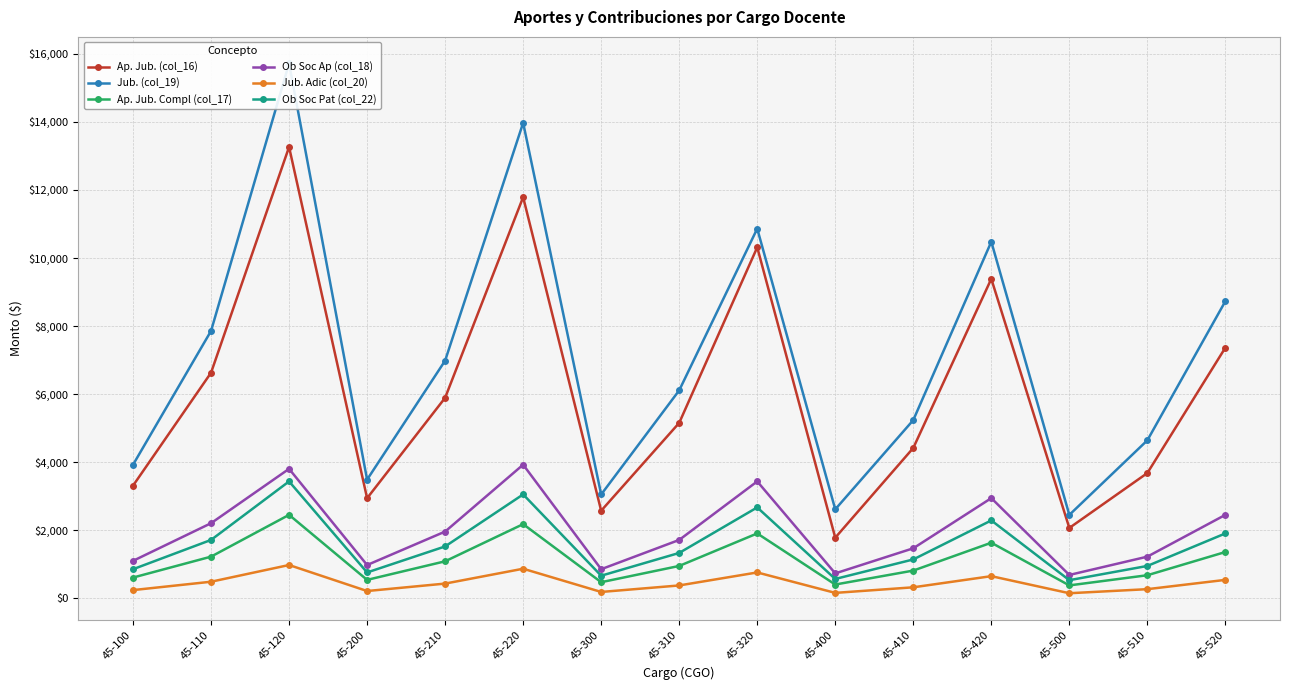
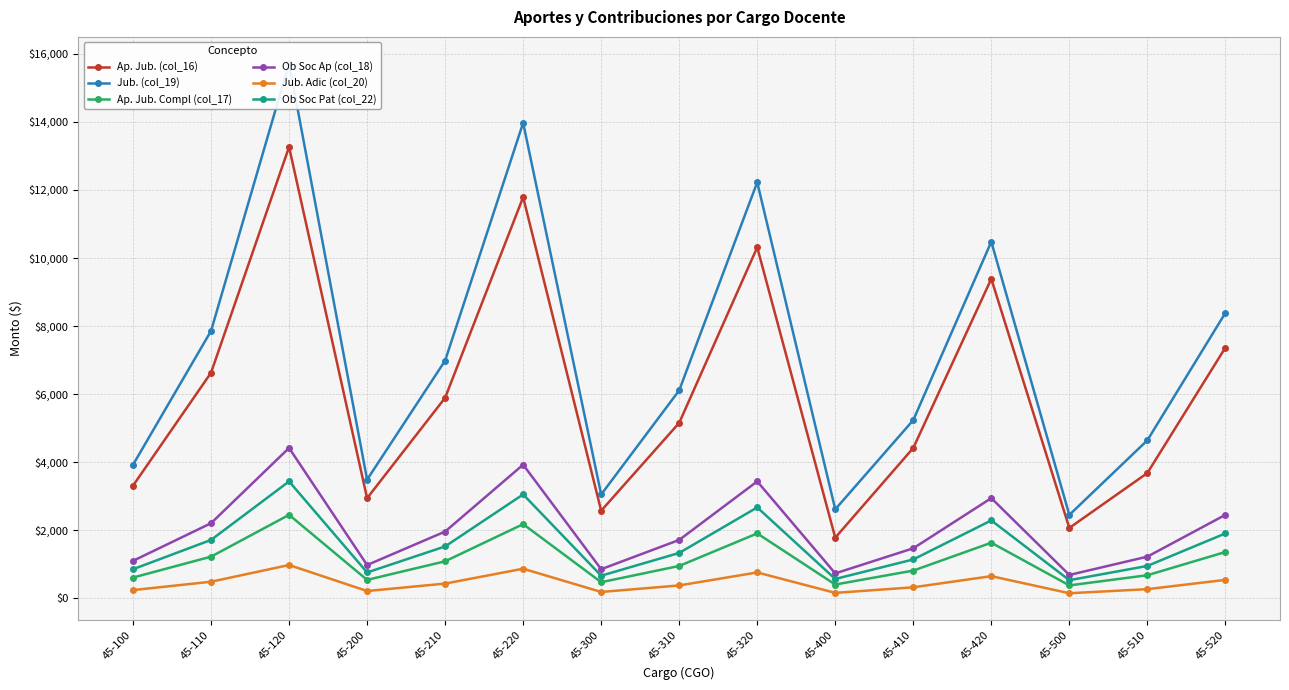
Ob Soc Ap (col_18), 45-120: $3,800 -> $4,400
Jub. (col_19), 45-320: $10,900 -> $12,200
Jub. (col_19), 45-520: $8,700 -> $8,400
